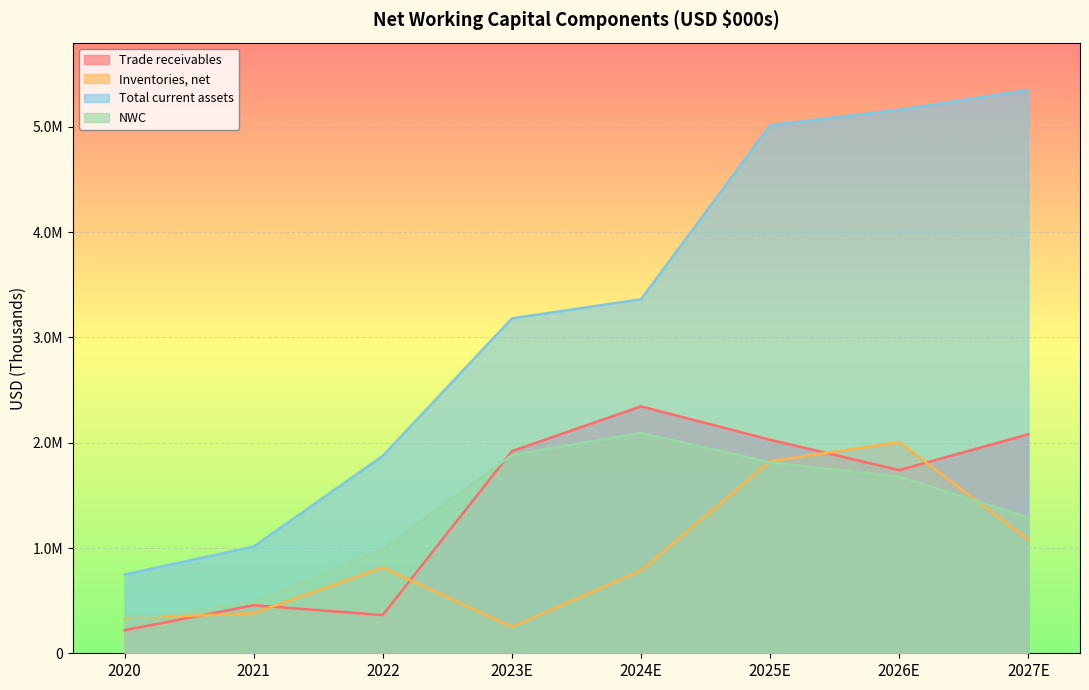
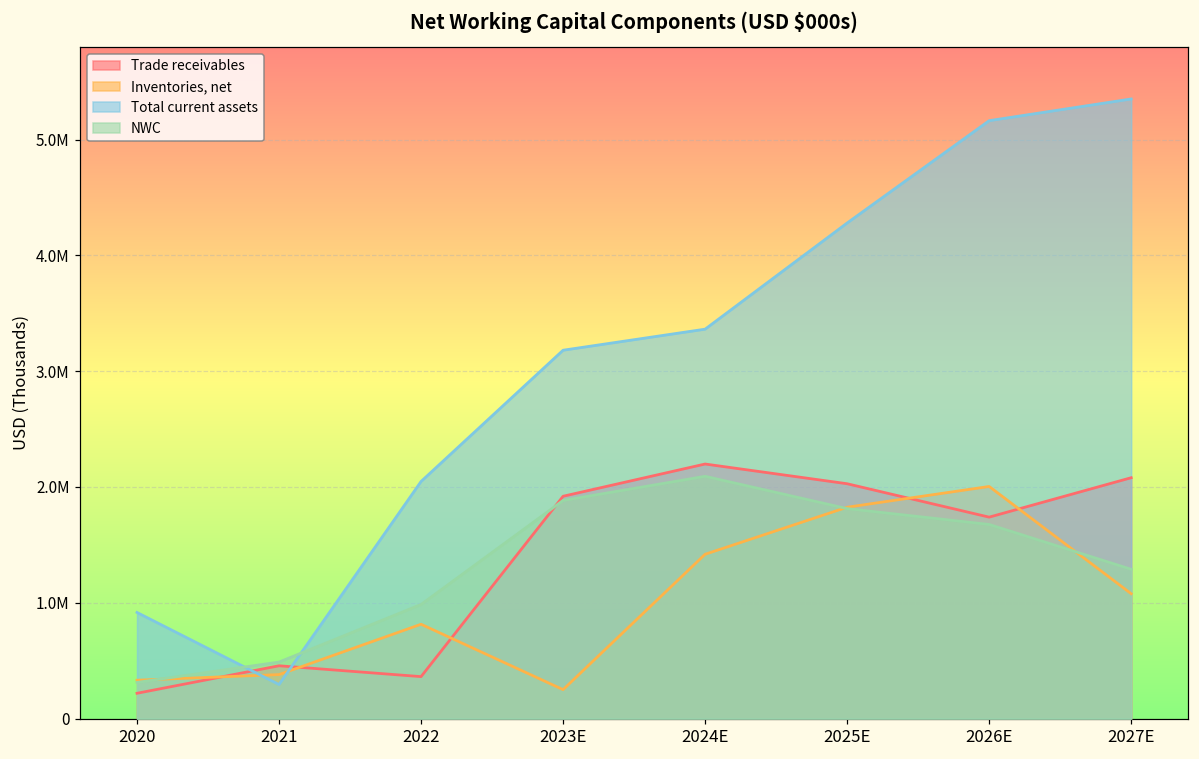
Total current assets, 2020: 750000 -> 920000
Total current assets, 2021: 1010000 -> 290000
Total current assets, 2022: 1880000 -> 2050000
Trade receivables, 2024E: 2350000 -> 2200000
Inventories, net, 2024E: 790000 -> 1420000
Total current assets, 2025E: 5020000 -> 4280000
